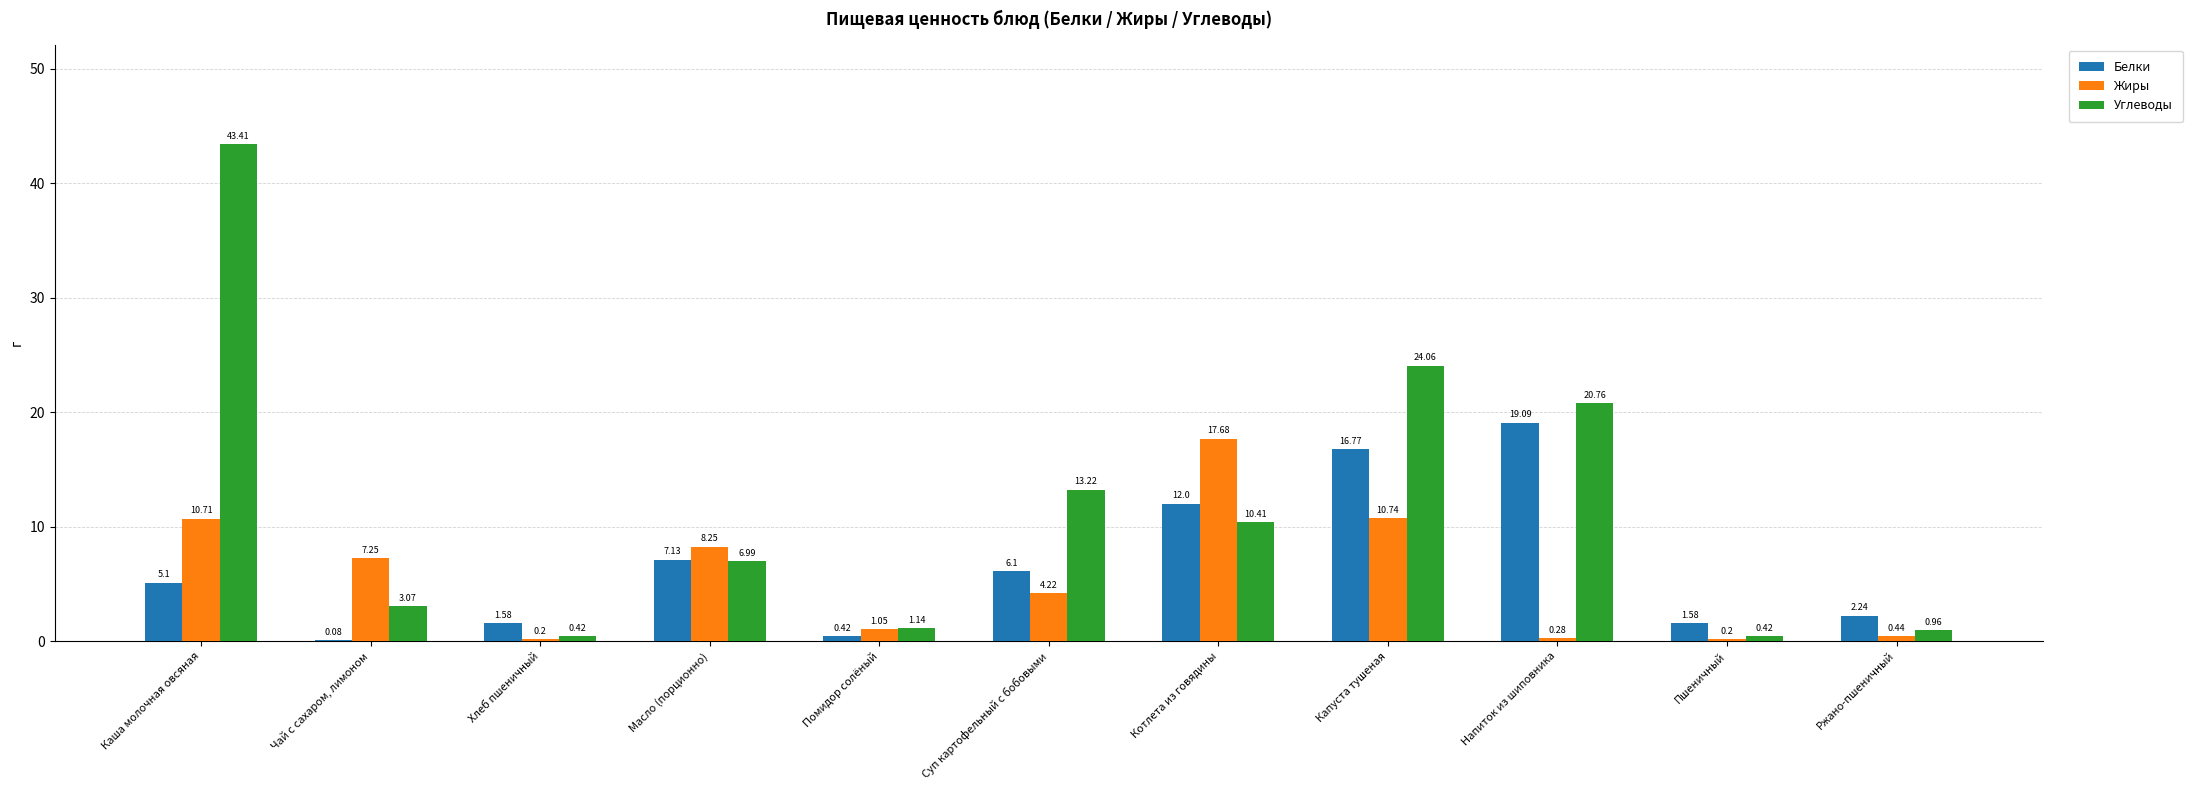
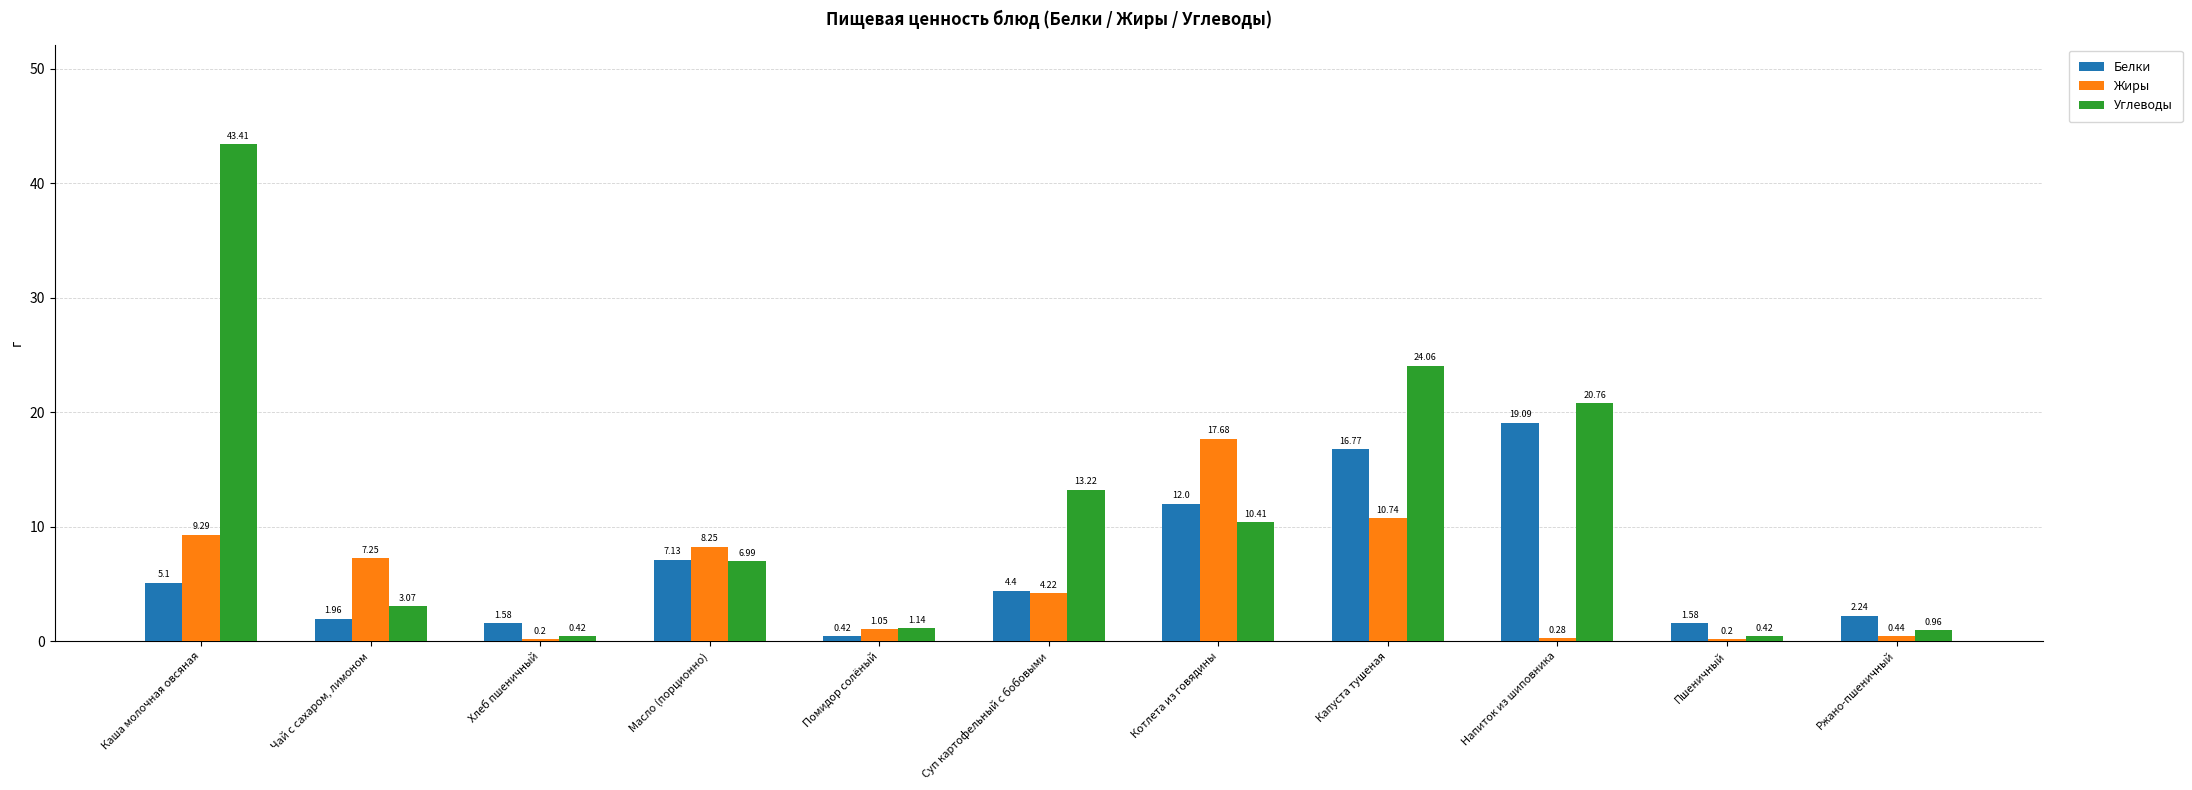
Жиры, Каша молочная овсяная: 10.71 -> 9.29
Белки, Чай с сахаром, лимоном: 0.08 -> 1.96
Белки, Суп картофельный с бобовыми: 6.1 -> 4.4
